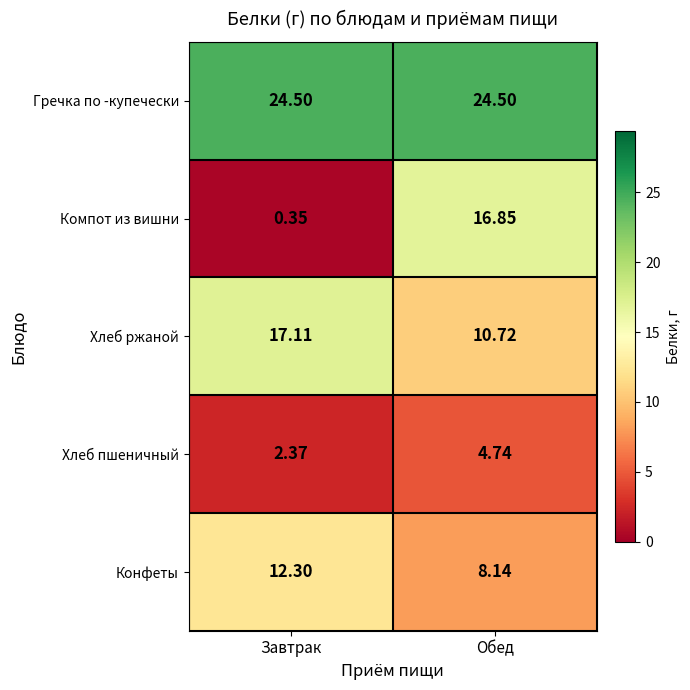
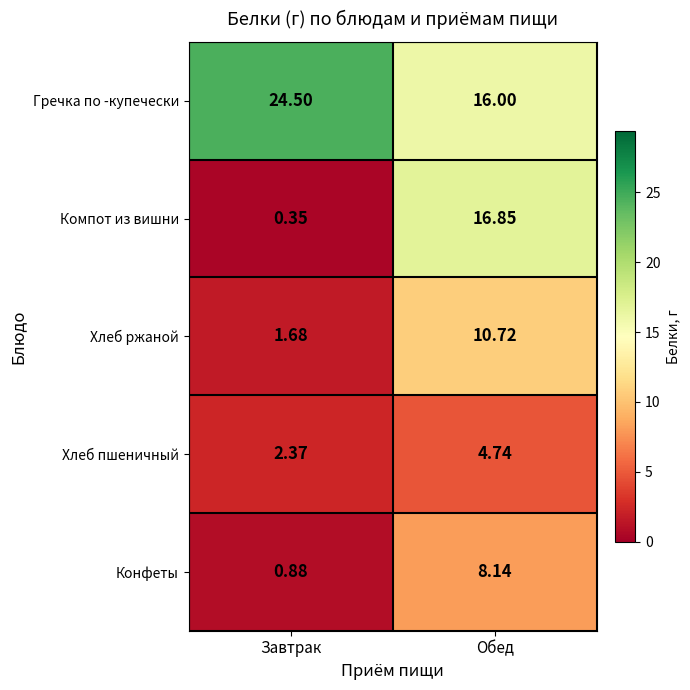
Гречка по -купечески, Обед: 24.50 -> 16.00
Хлеб ржаной, Завтрак: 17.11 -> 1.68
Конфеты, Завтрак: 12.30 -> 0.88
